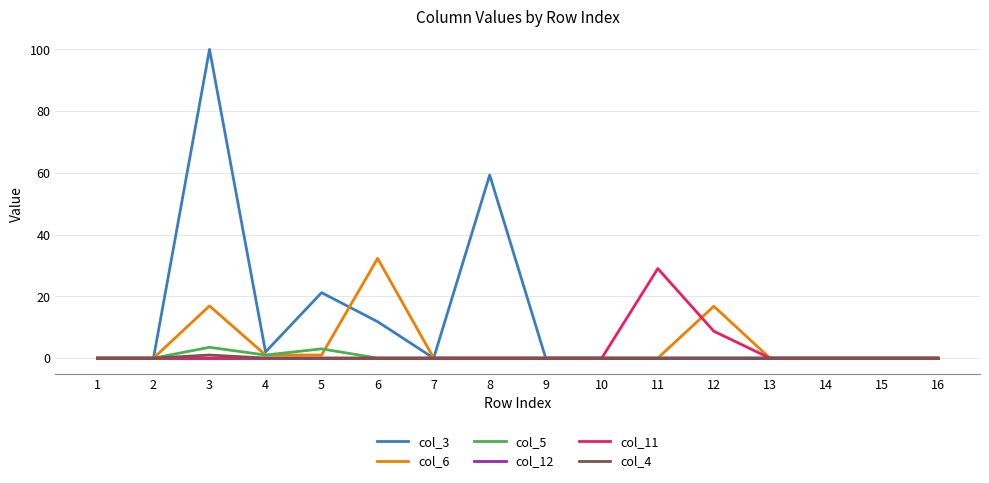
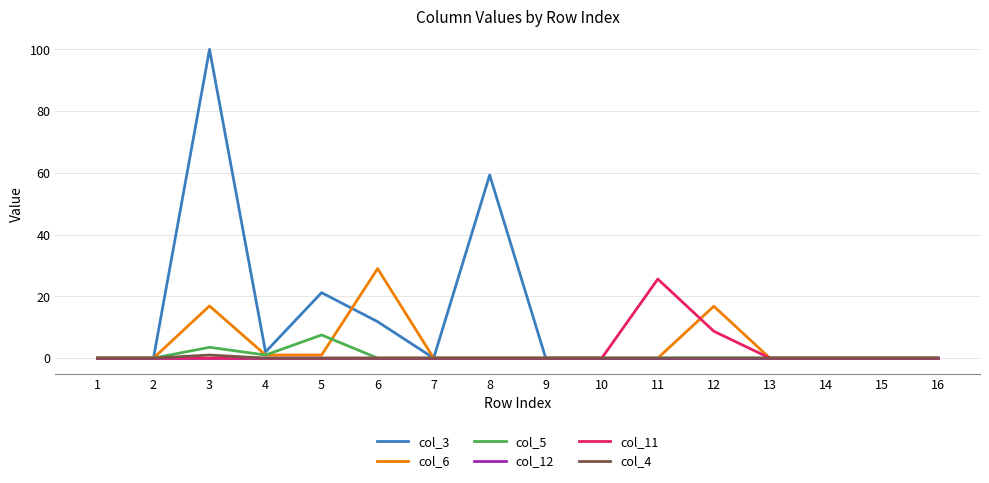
col_5, 5: 3 -> 8
col_6, 6: 32 -> 29
col_11, 11: 29 -> 26
